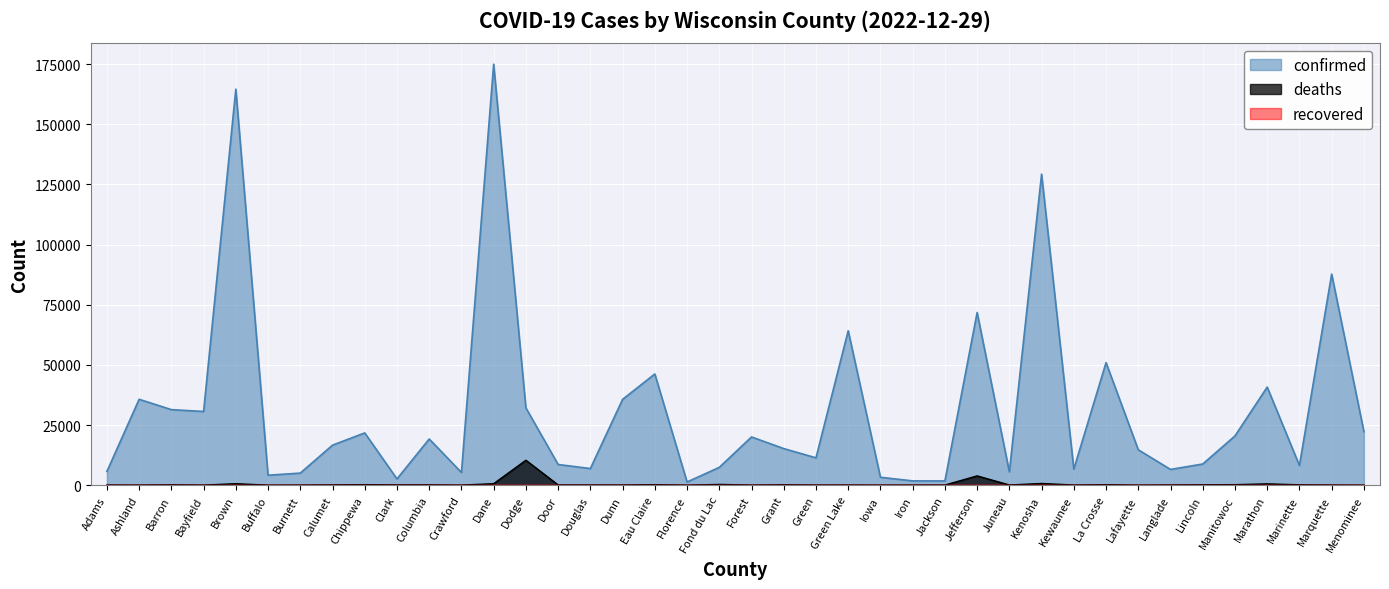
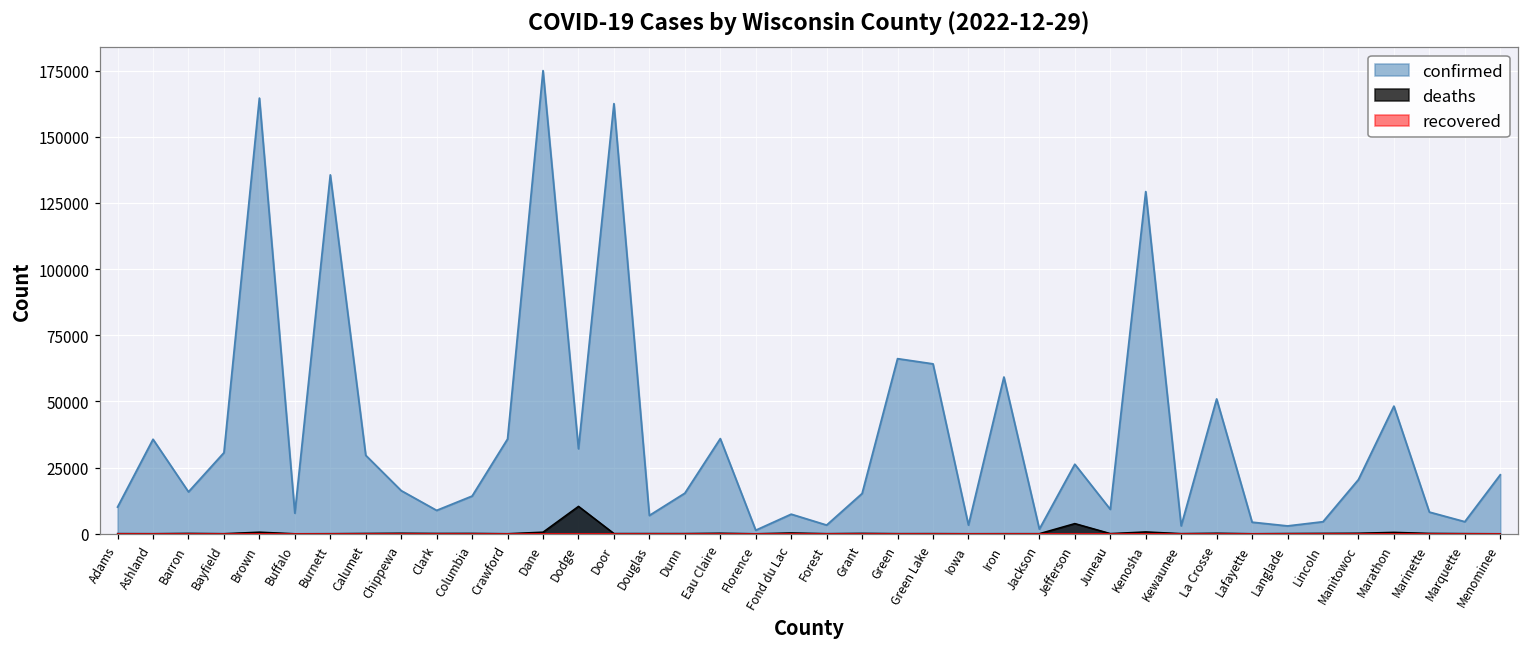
confirmed, Adams: 6000 -> 10000
confirmed, Barron: 31000 -> 16000
confirmed, Buffalo: 4000 -> 8000
confirmed, Burnett: 5000 -> 136000
confirmed, Calumet: 17000 -> 30000
confirmed, Chippewa: 22000 -> 16000
confirmed, Clark: 3000 -> 9000
confirmed, Columbia: 19000 -> 14000
confirmed, Crawford: 5000 -> 36000
confirmed, Door: 9000 -> 163000
confirmed, Dunn: 36000 -> 15000
confirmed, Eau Claire: 46000 -> 36000
confirmed, Forest: 20000 -> 3000
confirmed, Green: 11000 -> 66000
confirmed, Iron: 2000 -> 59000
confirmed, Jefferson: 72000 -> 26000
confirmed, Juneau: 6000 -> 9000
confirmed, Kewaunee: 7000 -> 3000
confirmed, Lafayette: 15000 -> 4000
confirmed, Langlade: 7000 -> 3000
confirmed, Lincoln: 9000 -> 5000
confirmed, Marathon: 41000 -> 48000
confirmed, Marquette: 88000 -> 5000
